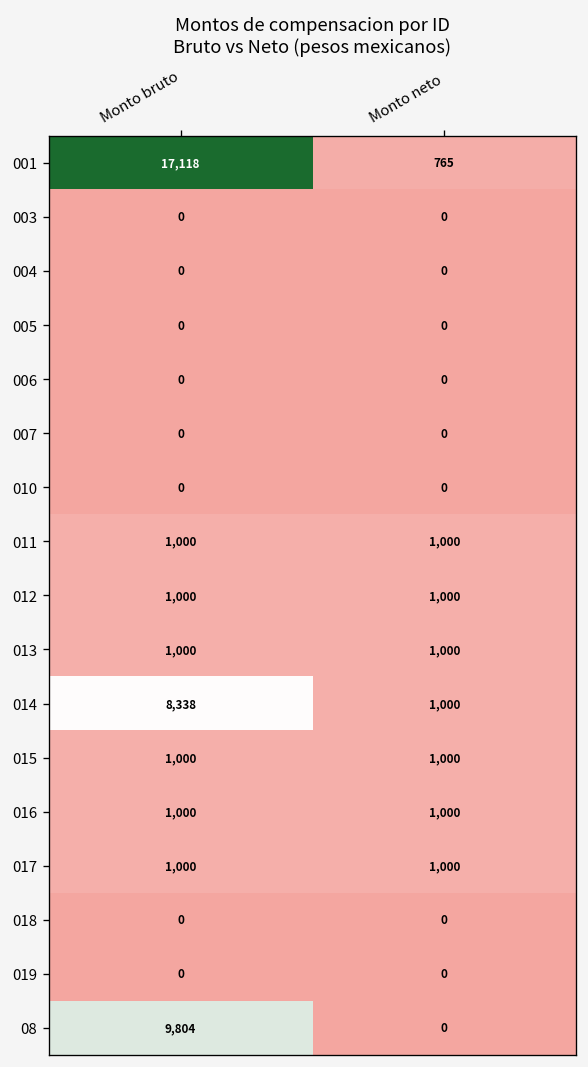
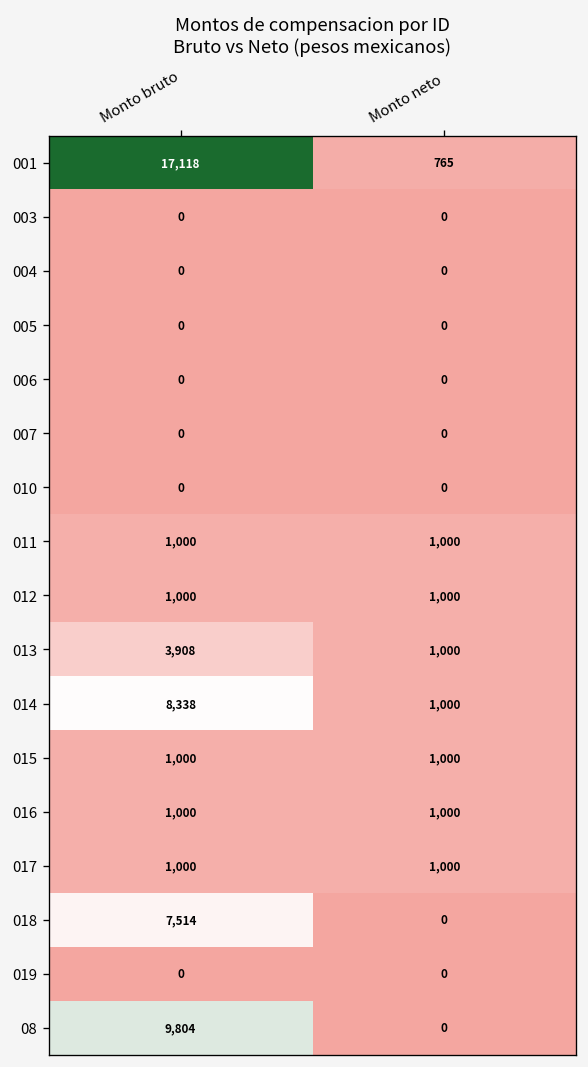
013, Monto bruto: 1,000 -> 3,908
018, Monto bruto: 0 -> 7,514
